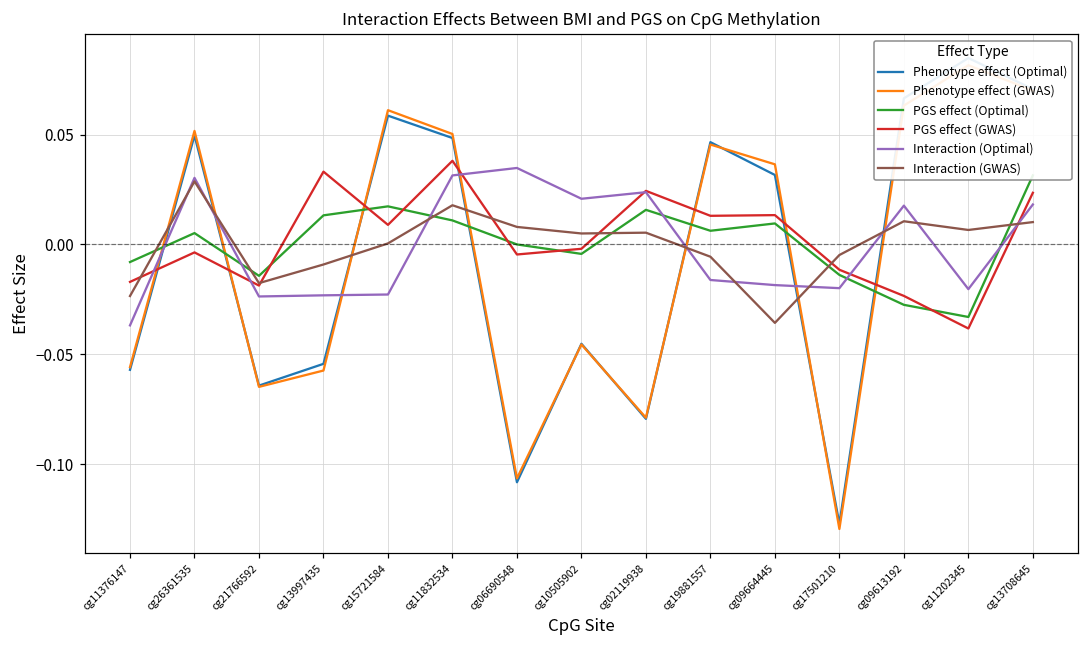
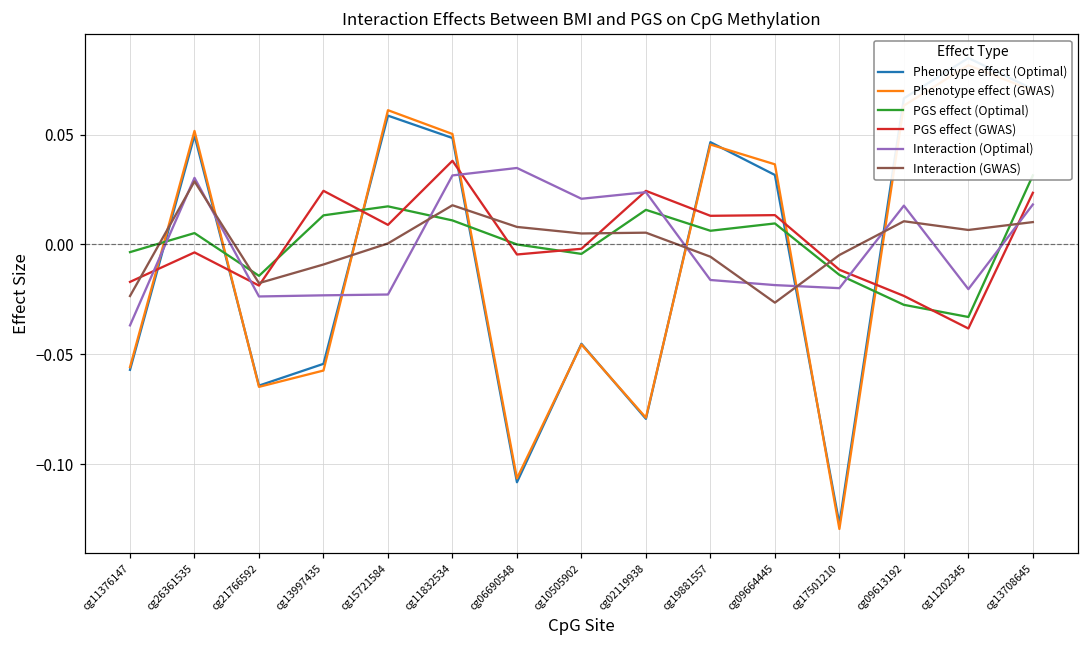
PGS effect (Optimal), cg11376147: -0.008 -> -0.004
PGS effect (GWAS), cg13997435: 0.033 -> 0.024
Interaction (GWAS), cg09664445: -0.036 -> -0.027
